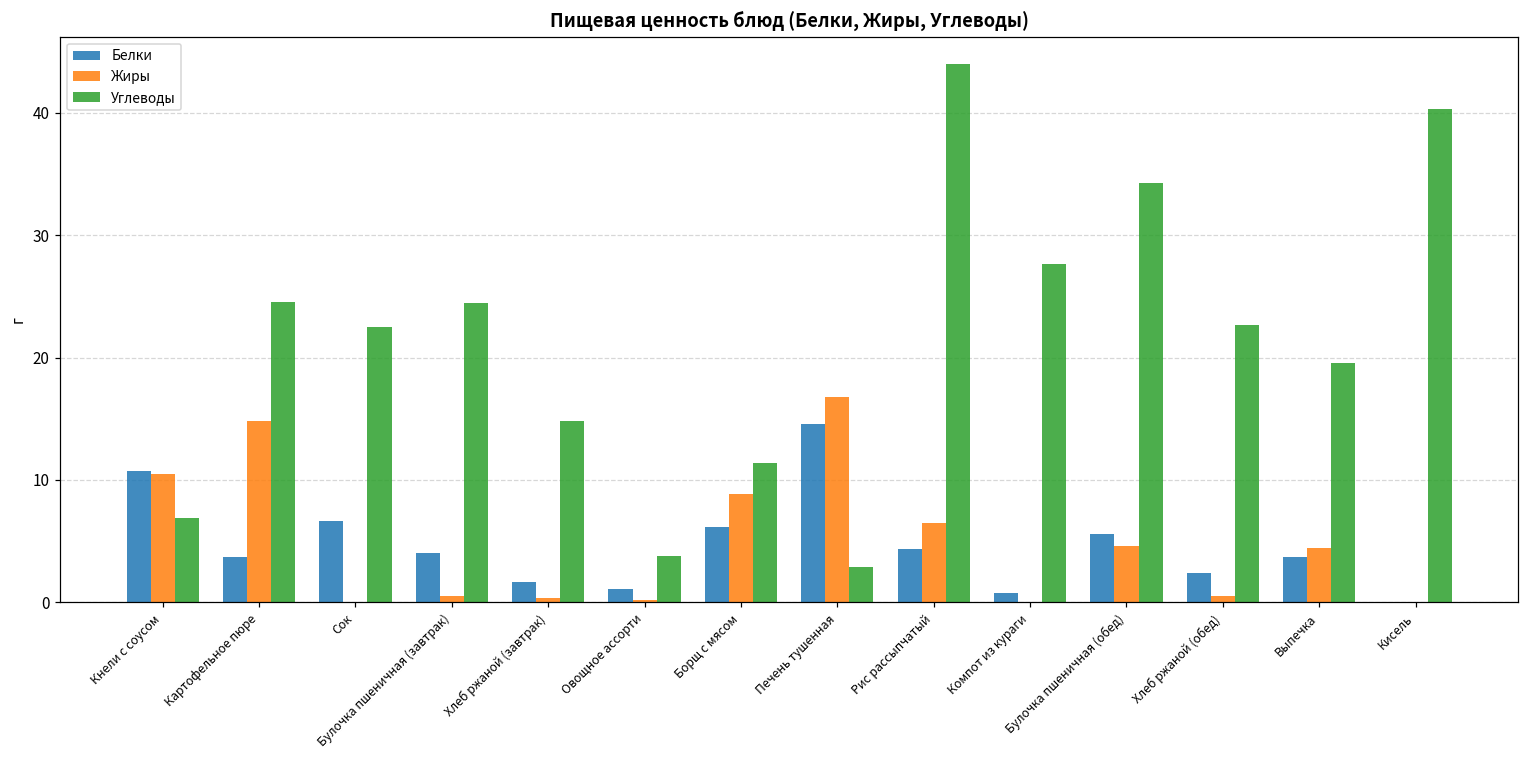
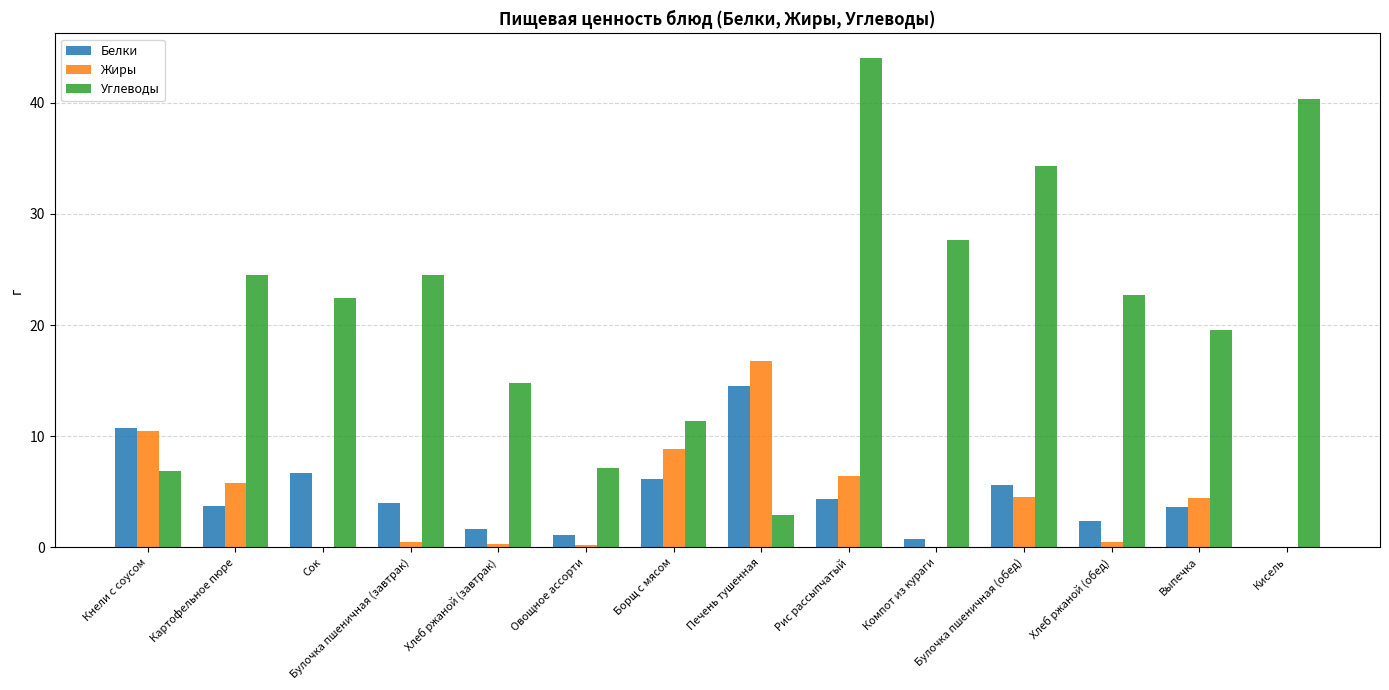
Жиры, Картофельное пюре: 14.8 -> 5.8
Углеводы, Овощное ассорти: 3.8 -> 7.1
